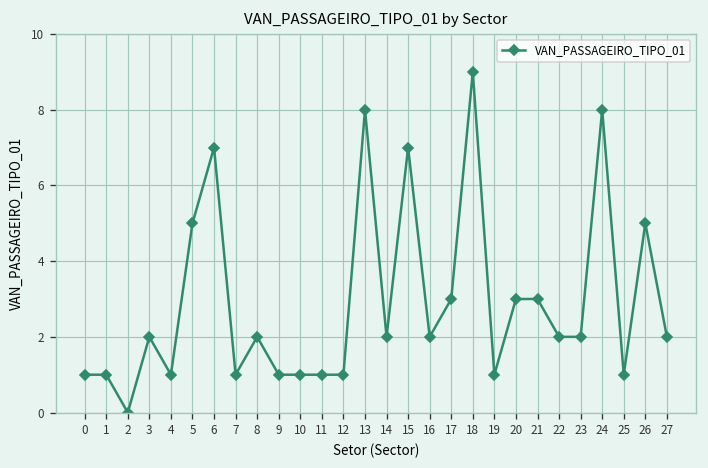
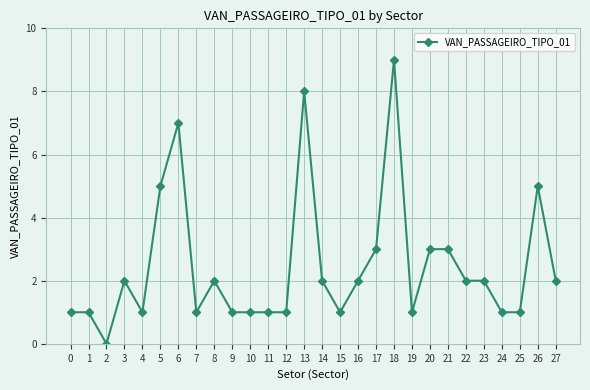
15: 7 -> 1
24: 8 -> 1
